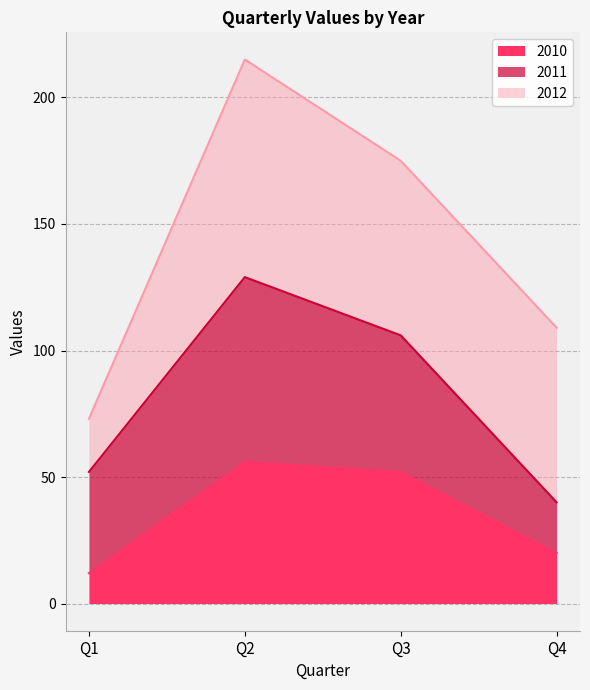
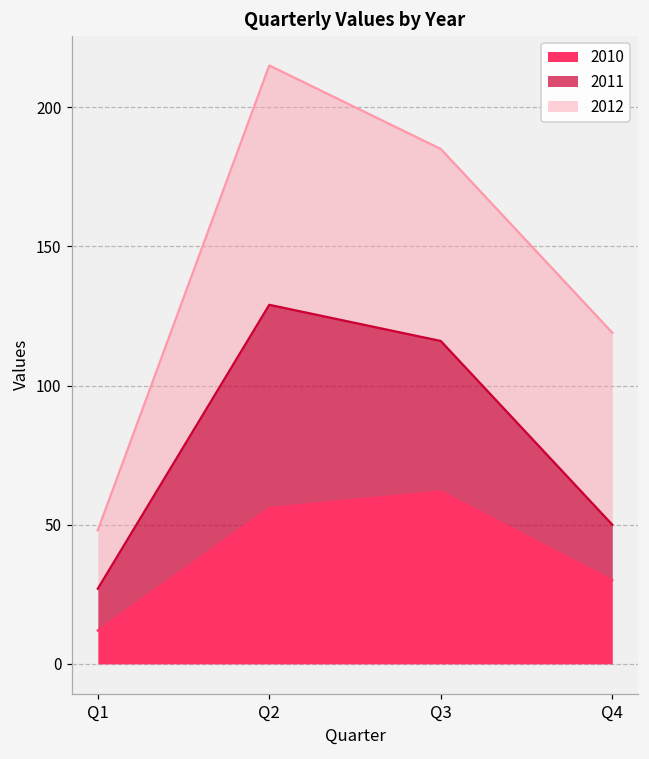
2011, Q1: 40 -> 15
2010, Q3: 52 -> 62
2010, Q4: 20 -> 30
